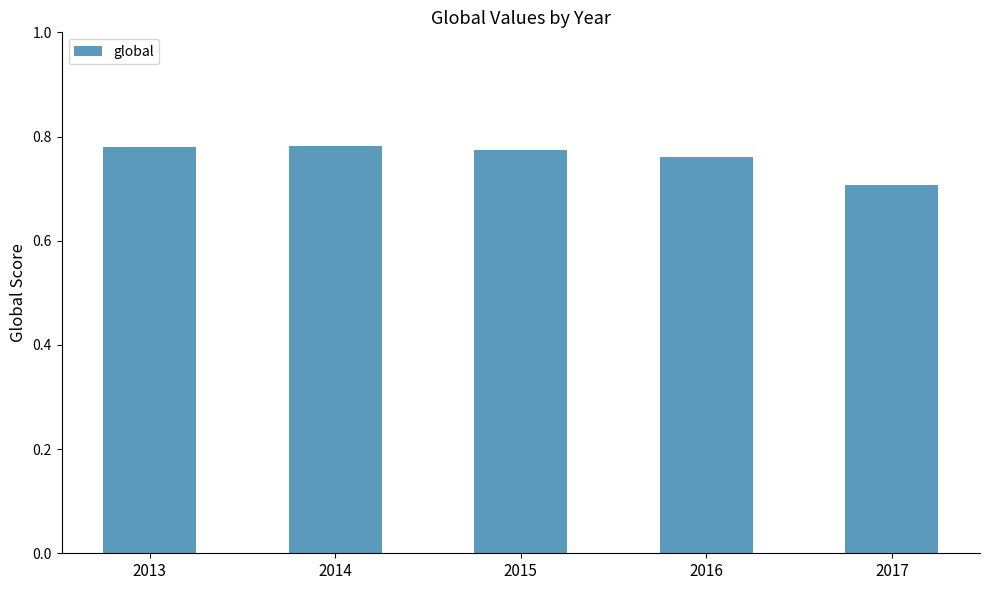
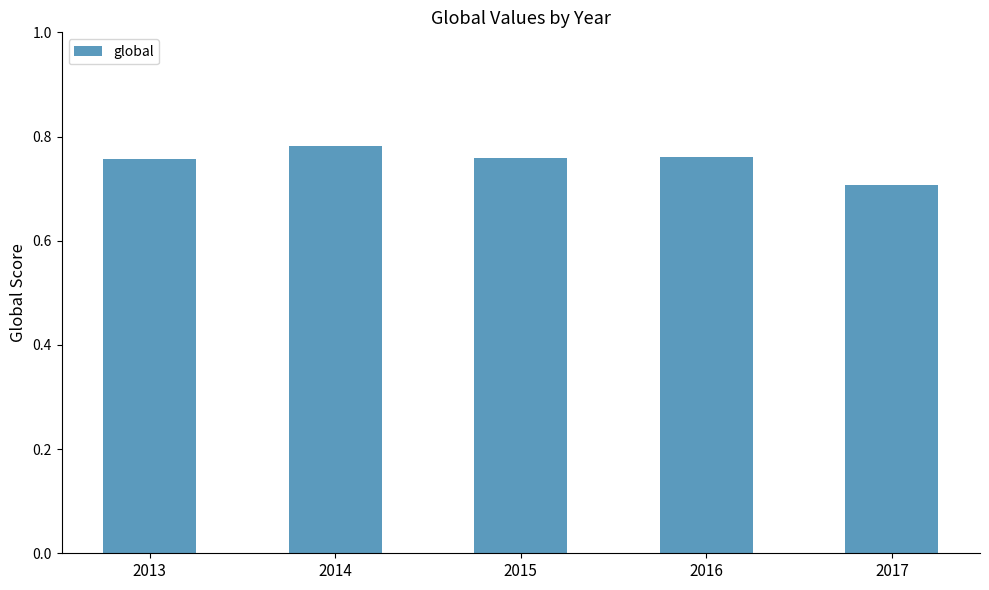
2013: 0.78 -> 0.76
2015: 0.78 -> 0.76
